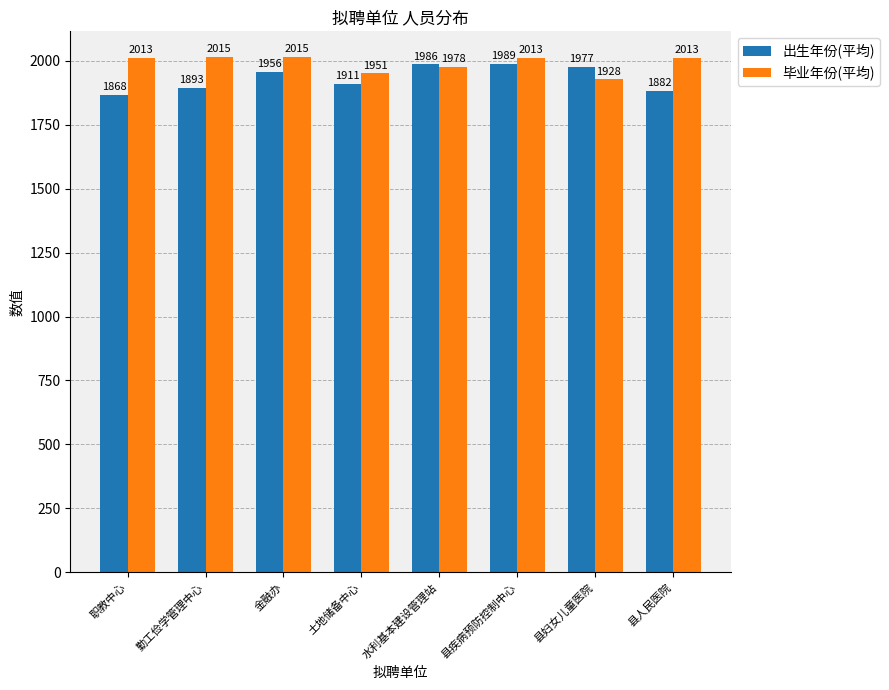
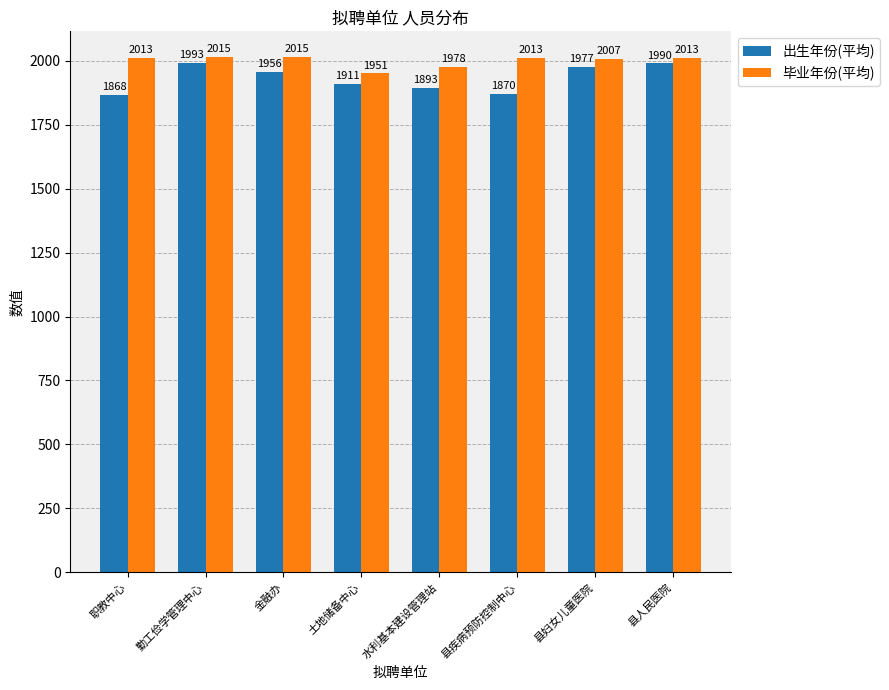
出生年份(平均), 勤工俭学管理中心: 1893 -> 1993
出生年份(平均), 水利基本建设管理站: 1986 -> 1893
出生年份(平均), 县疾病预防控制中心: 1989 -> 1870
毕业年份(平均), 县妇女儿童医院: 1928 -> 2007
出生年份(平均), 县人民医院: 1882 -> 1990
